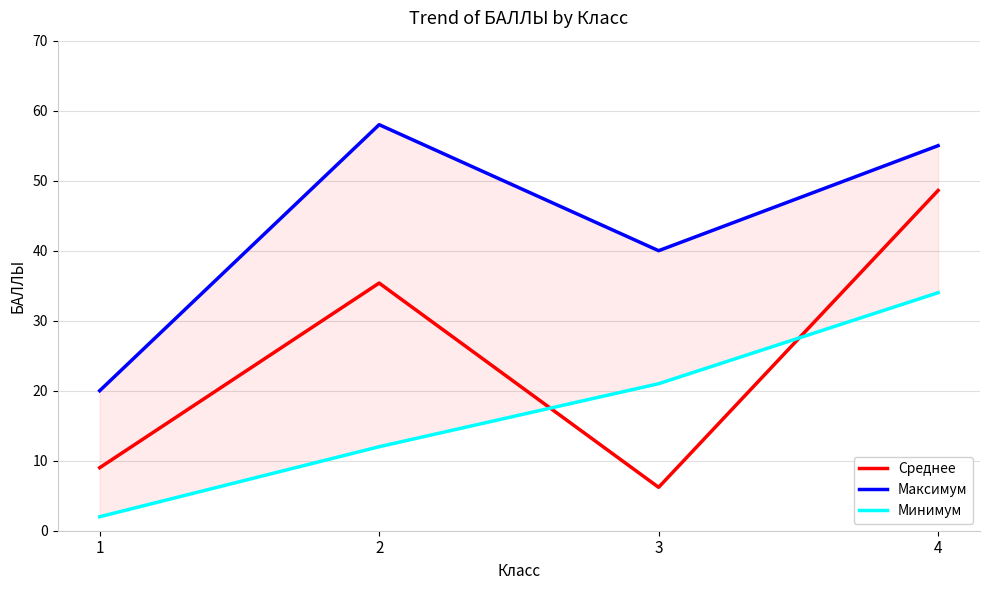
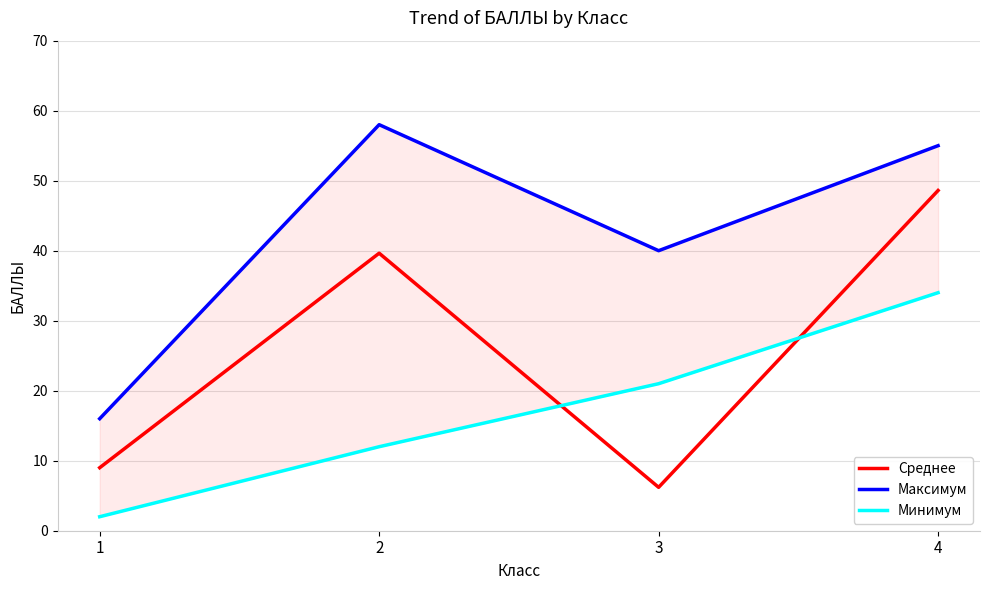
Максимум, 1: 20 -> 16
Среднее, 2: 35 -> 40
